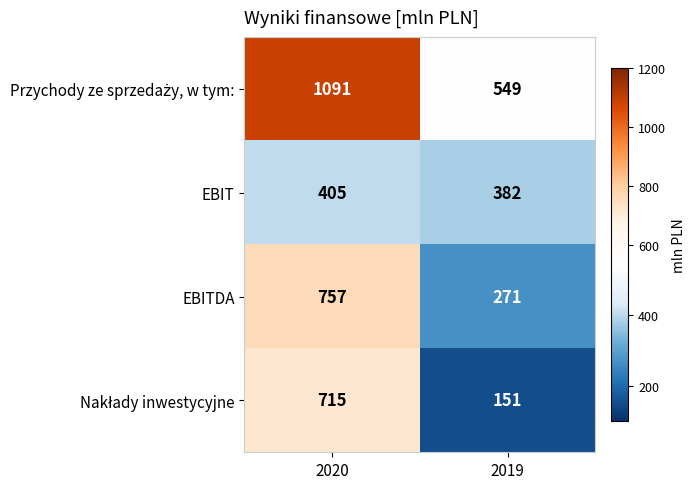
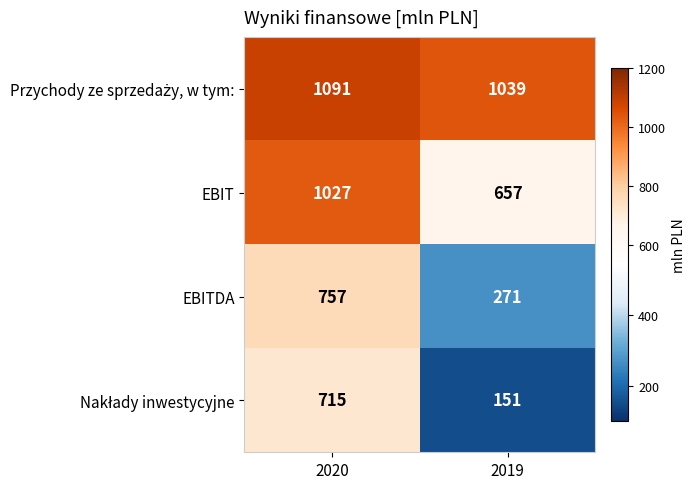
Przychody ze sprzedaży, w tym:, 2019: 549 -> 1039
EBIT, 2020: 405 -> 1027
EBIT, 2019: 382 -> 657
